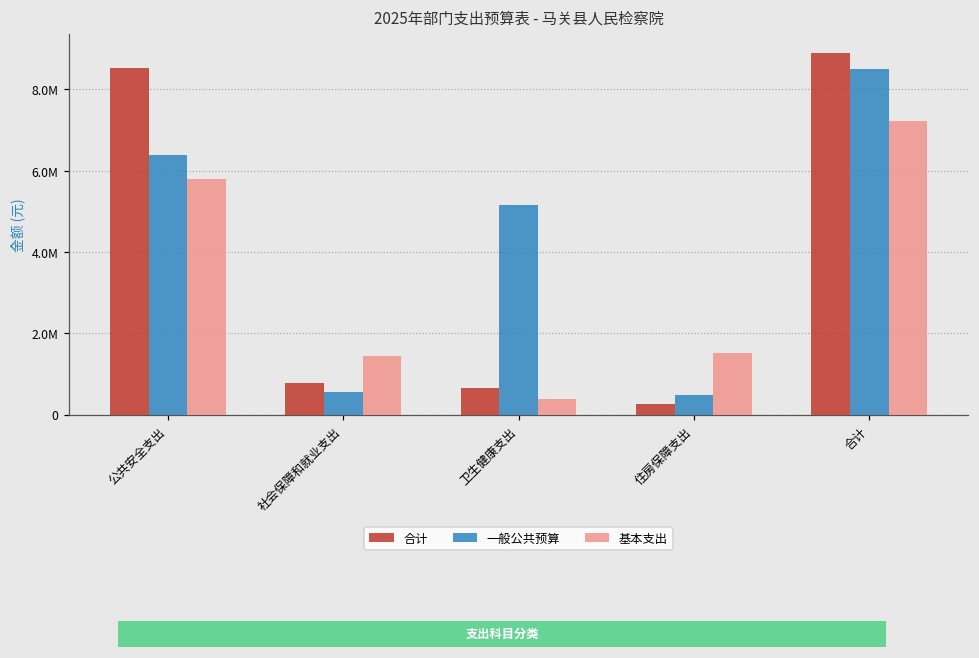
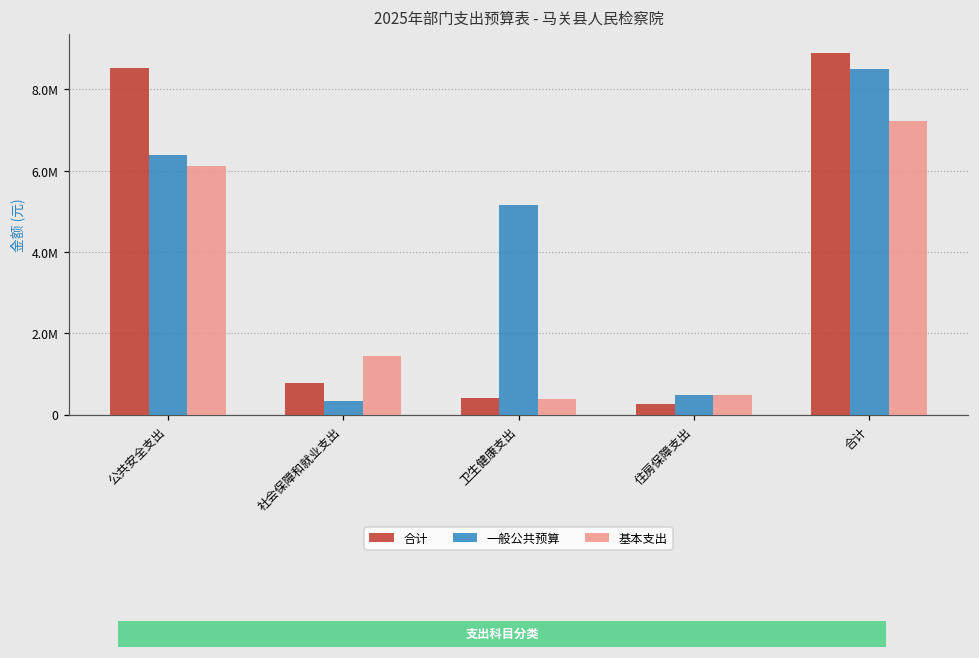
基本支出, 公共安全支出: 5800000 -> 6100000
一般公共预算, 社会保障和就业支出: 600000 -> 300000
合计, 卫生健康支出: 600000 -> 400000
基本支出, 住房保障支出: 1500000 -> 500000
